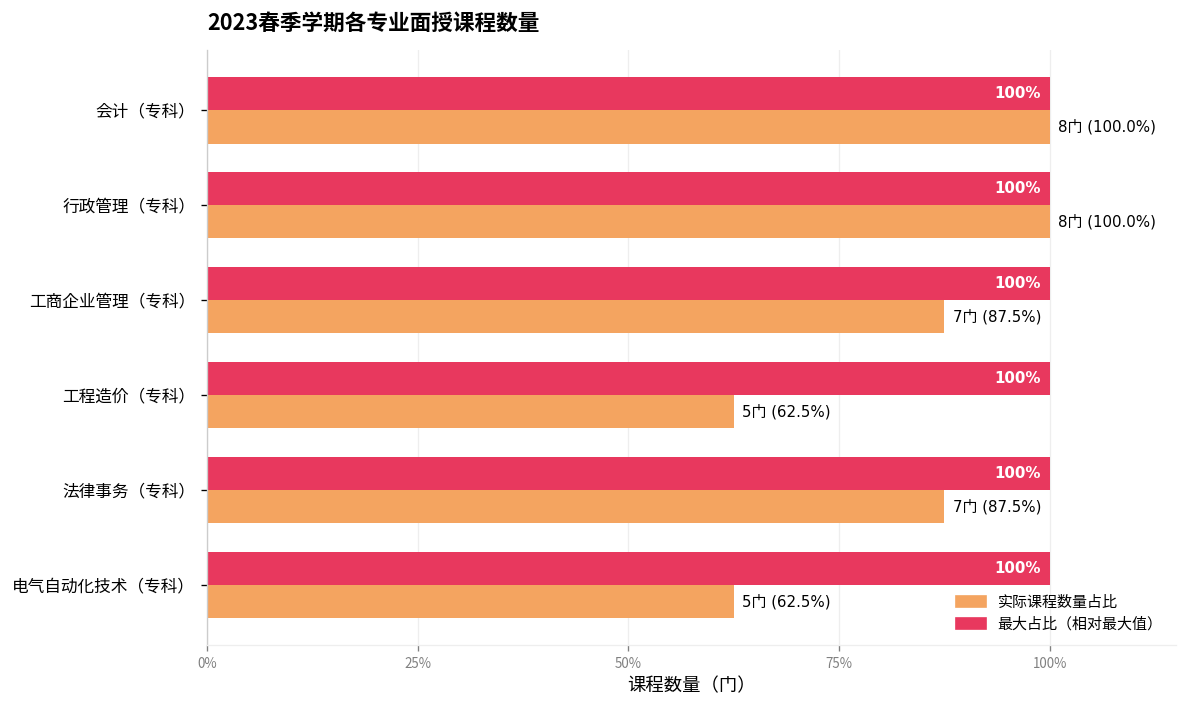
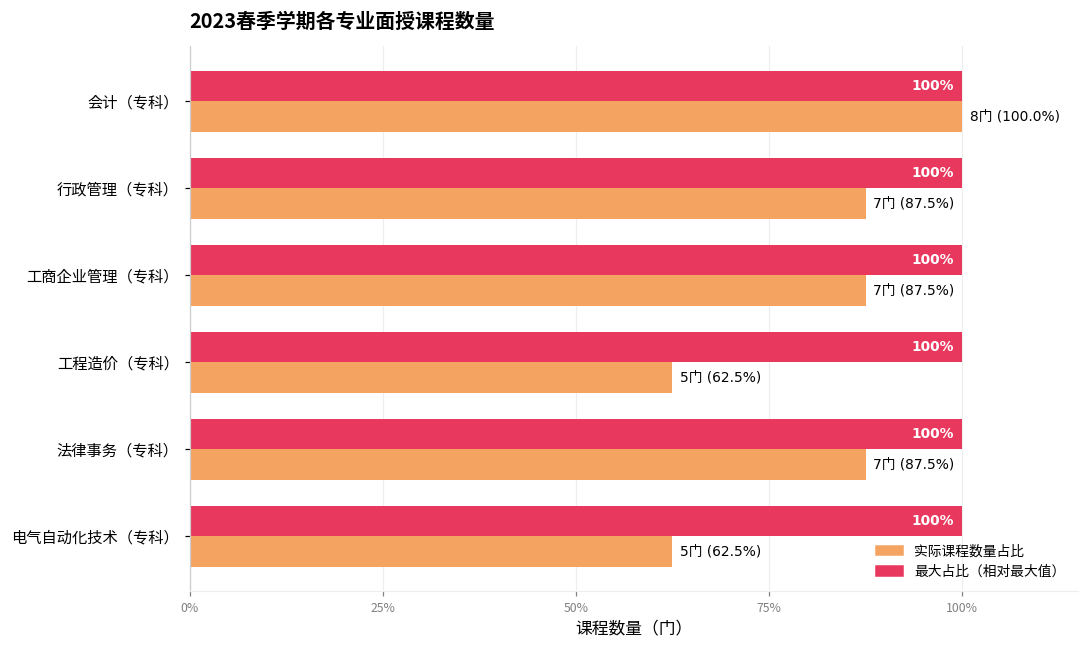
实际课程数量占比, 行政管理（专科）: 8门 (100.0%) -> 7门 (87.5%)
